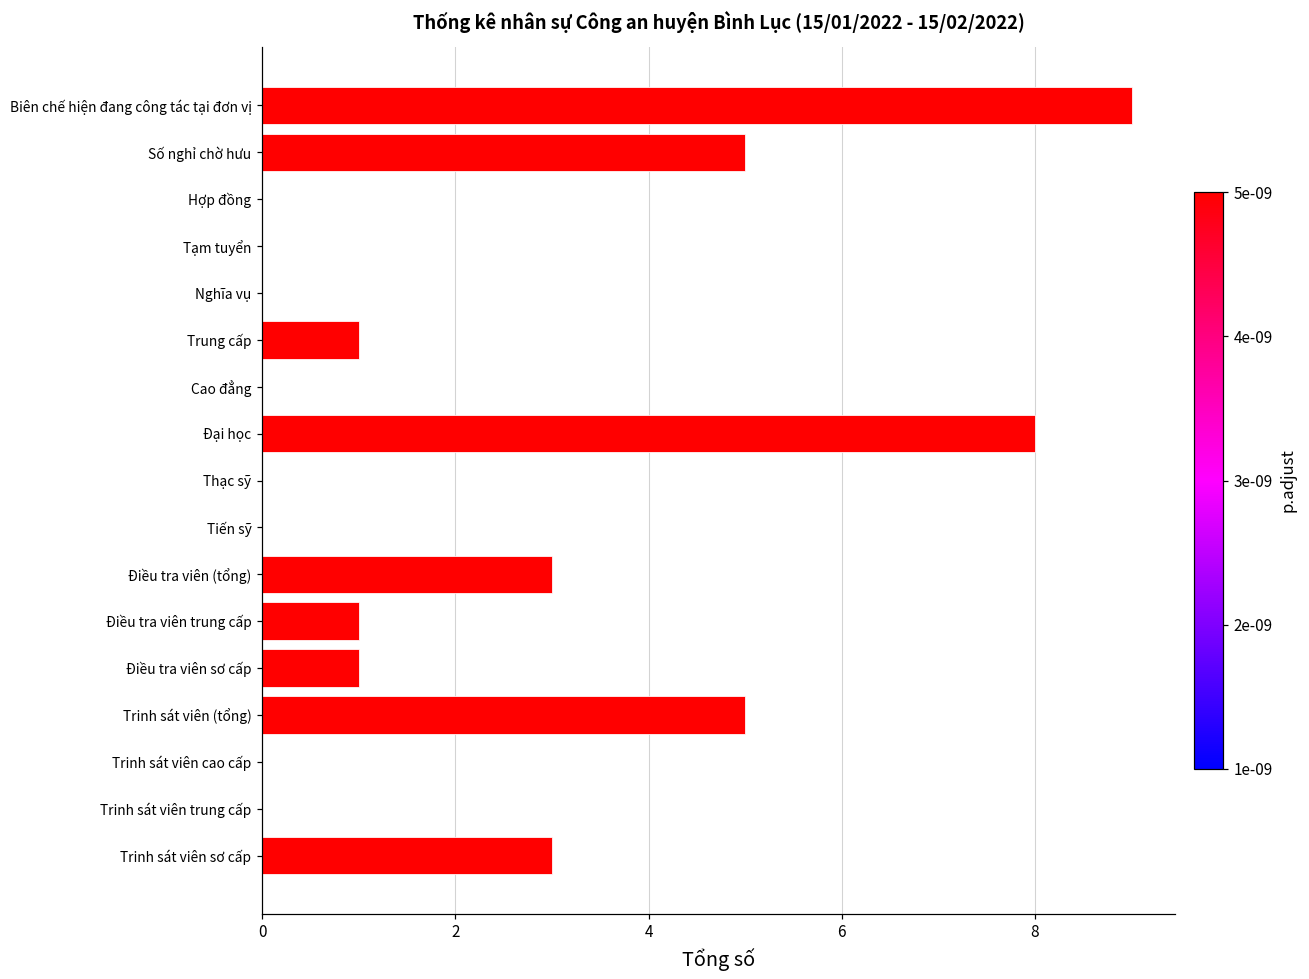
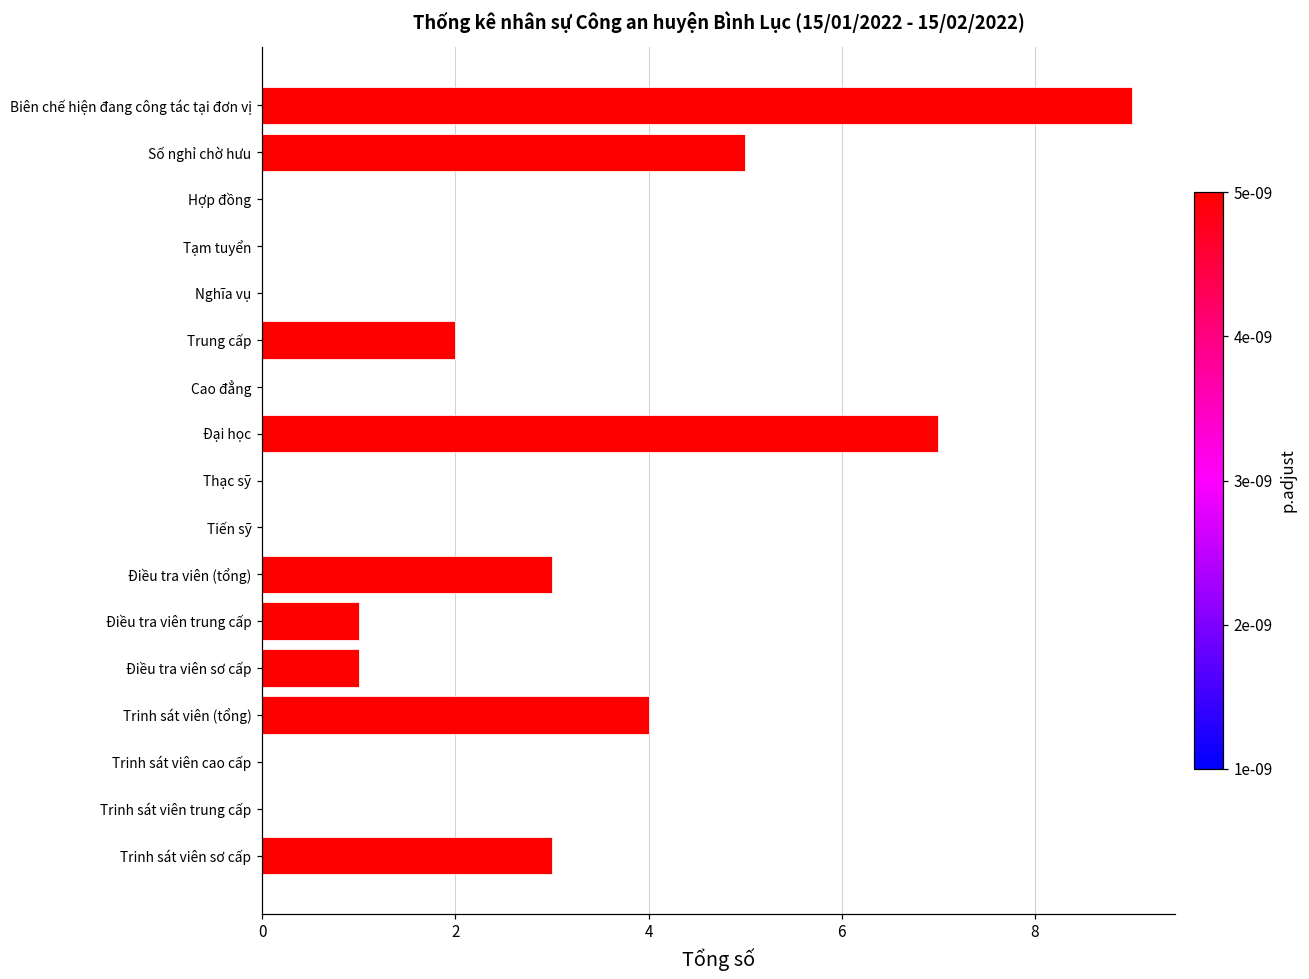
Trung cấp: 1 -> 2
Đại học: 8 -> 7
Trinh sát viên (tổng): 5 -> 4
